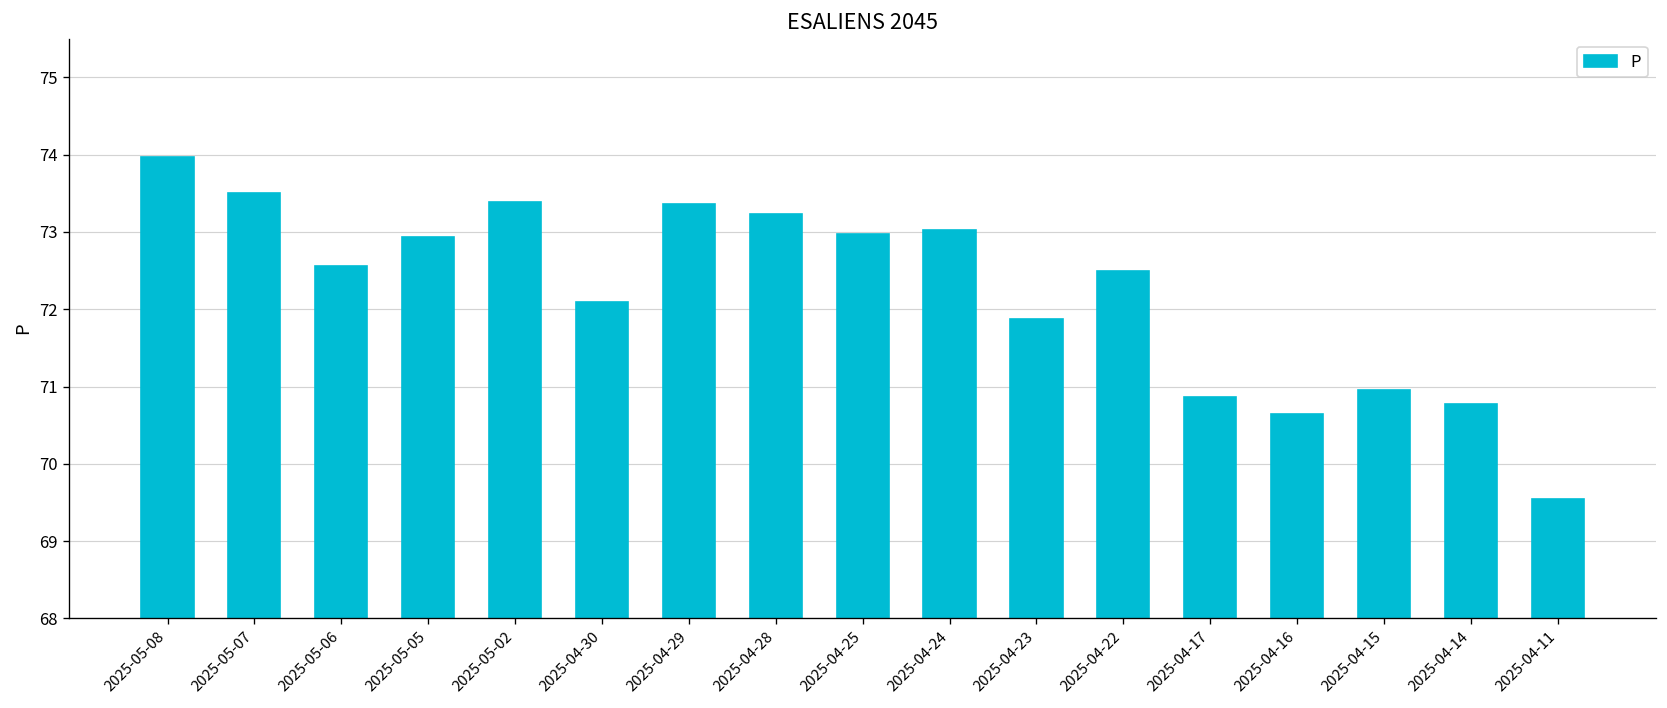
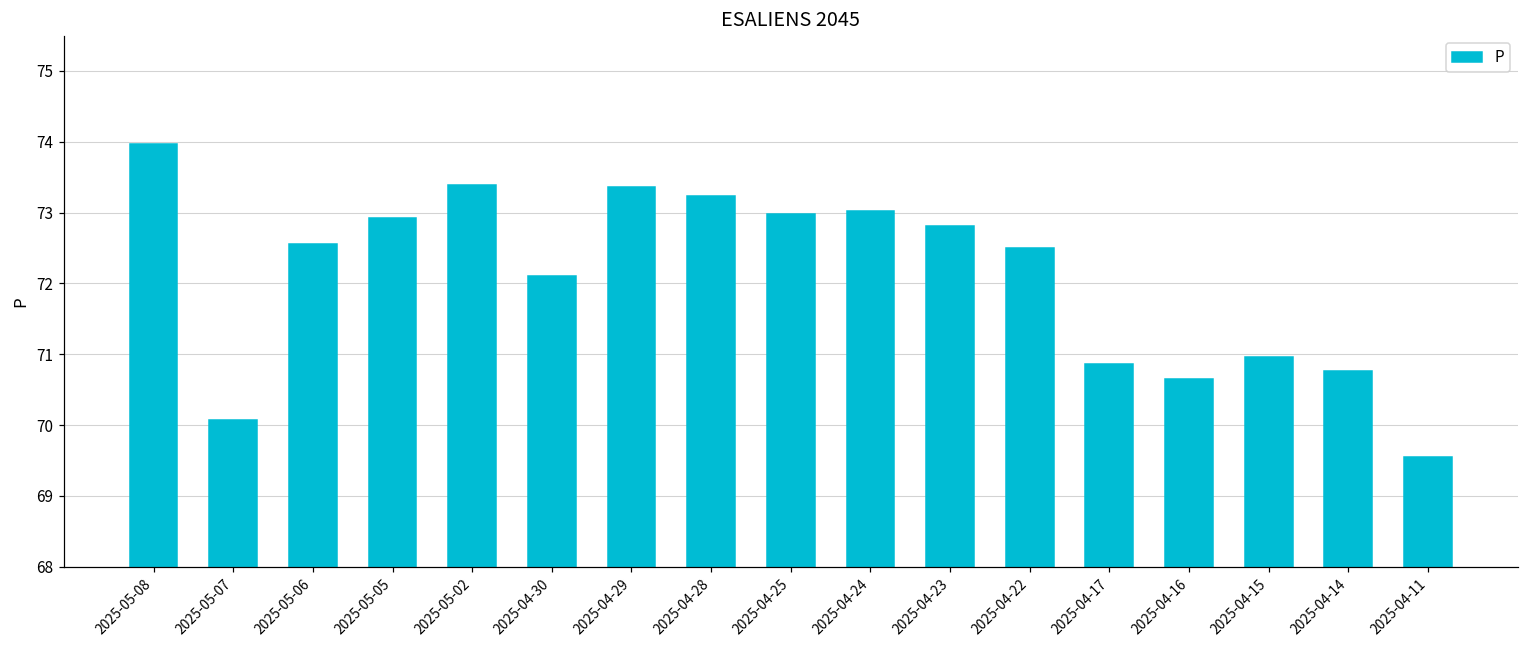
2025-05-07: 73.5 -> 70.1
2025-04-23: 71.9 -> 72.8
